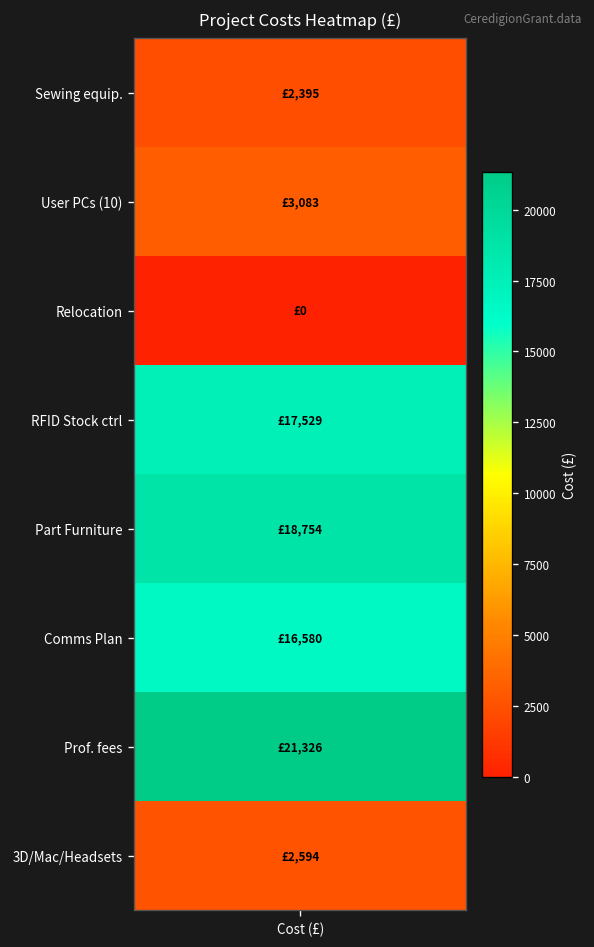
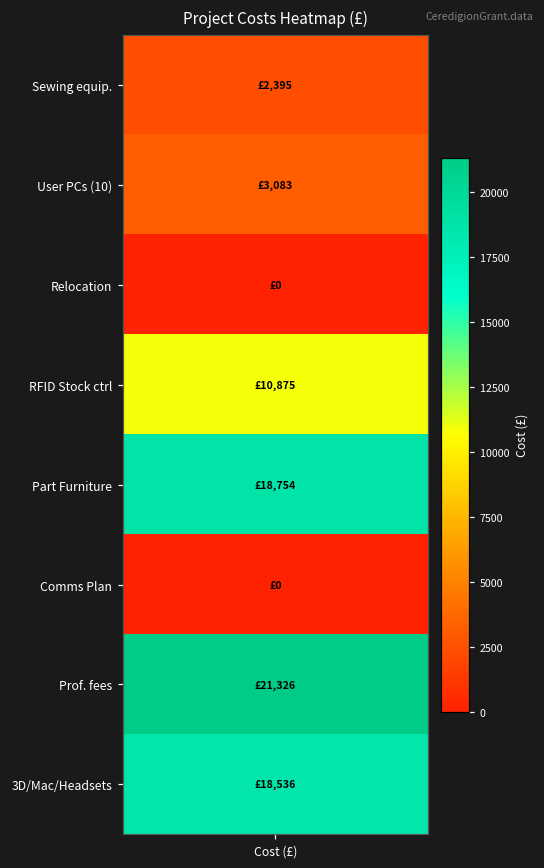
RFID Stock ctrl, Cost (£): £17,529 -> £10,875
Comms Plan, Cost (£): £16,580 -> £0
3D/Mac/Headsets, Cost (£): £2,594 -> £18,536
